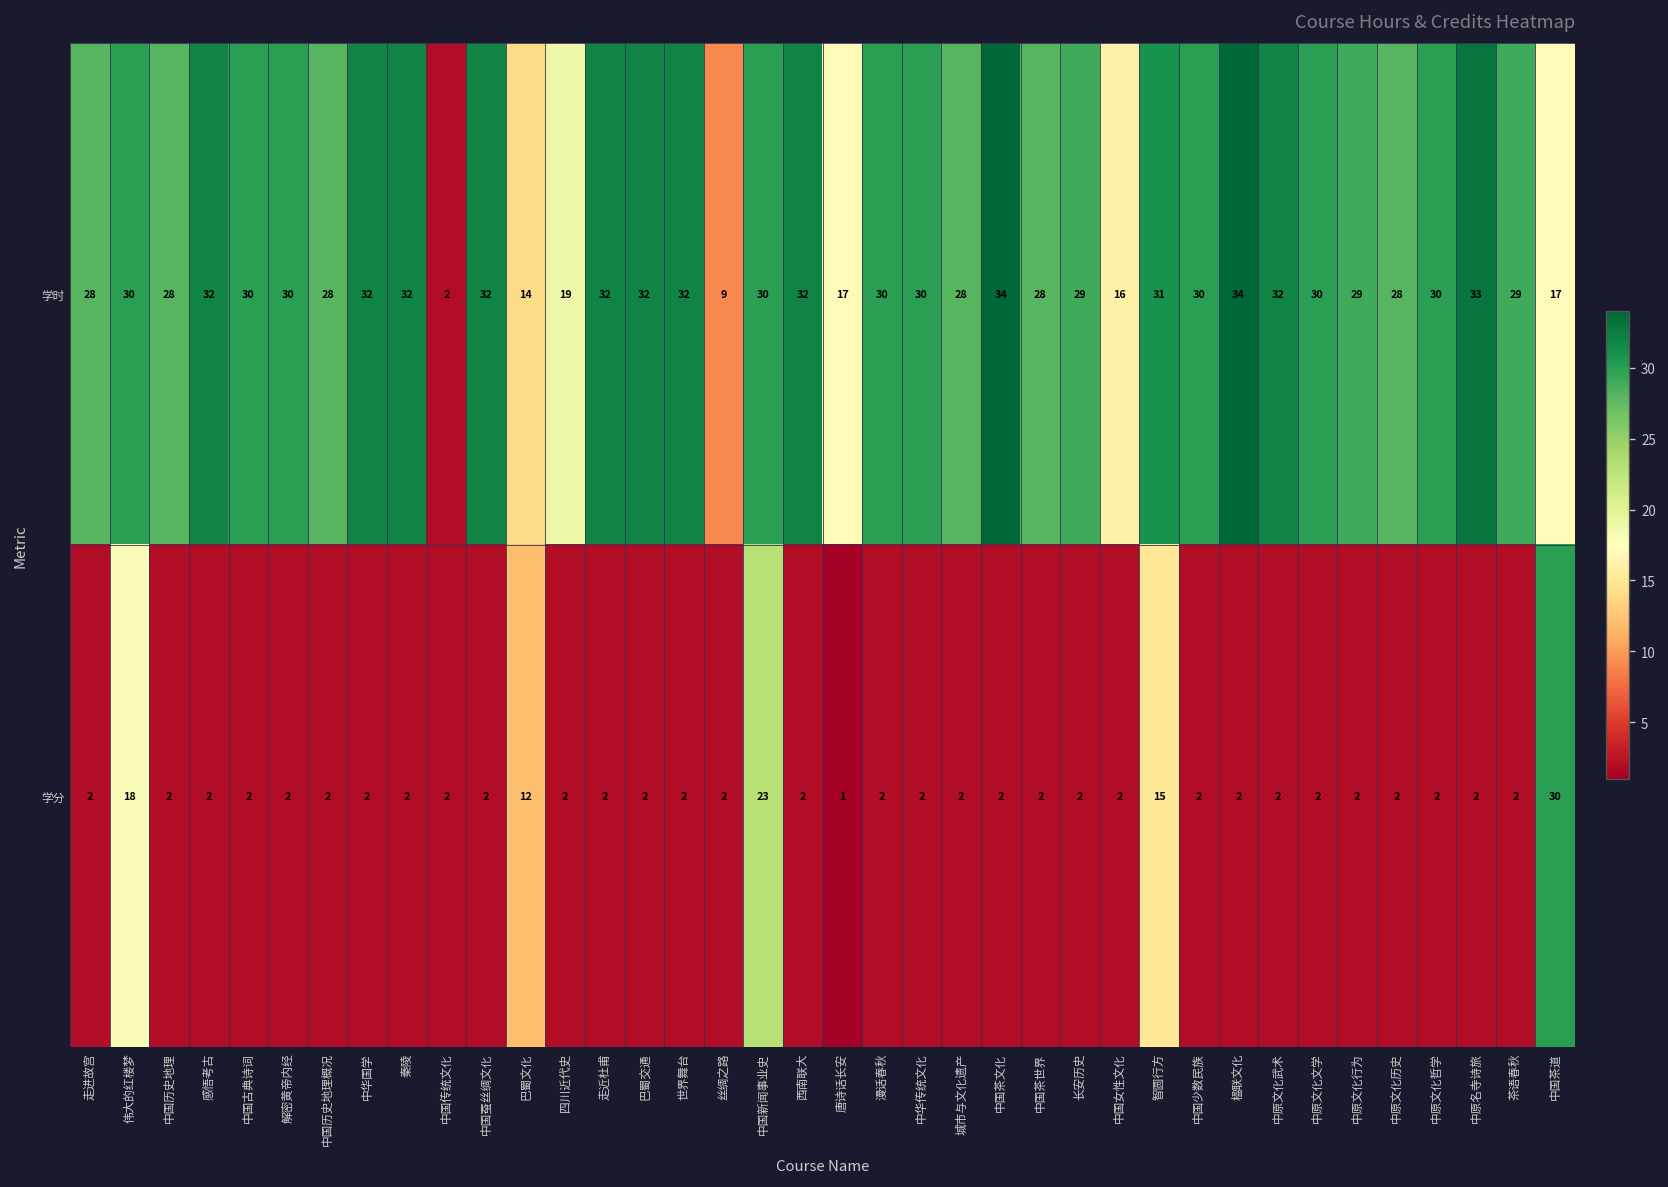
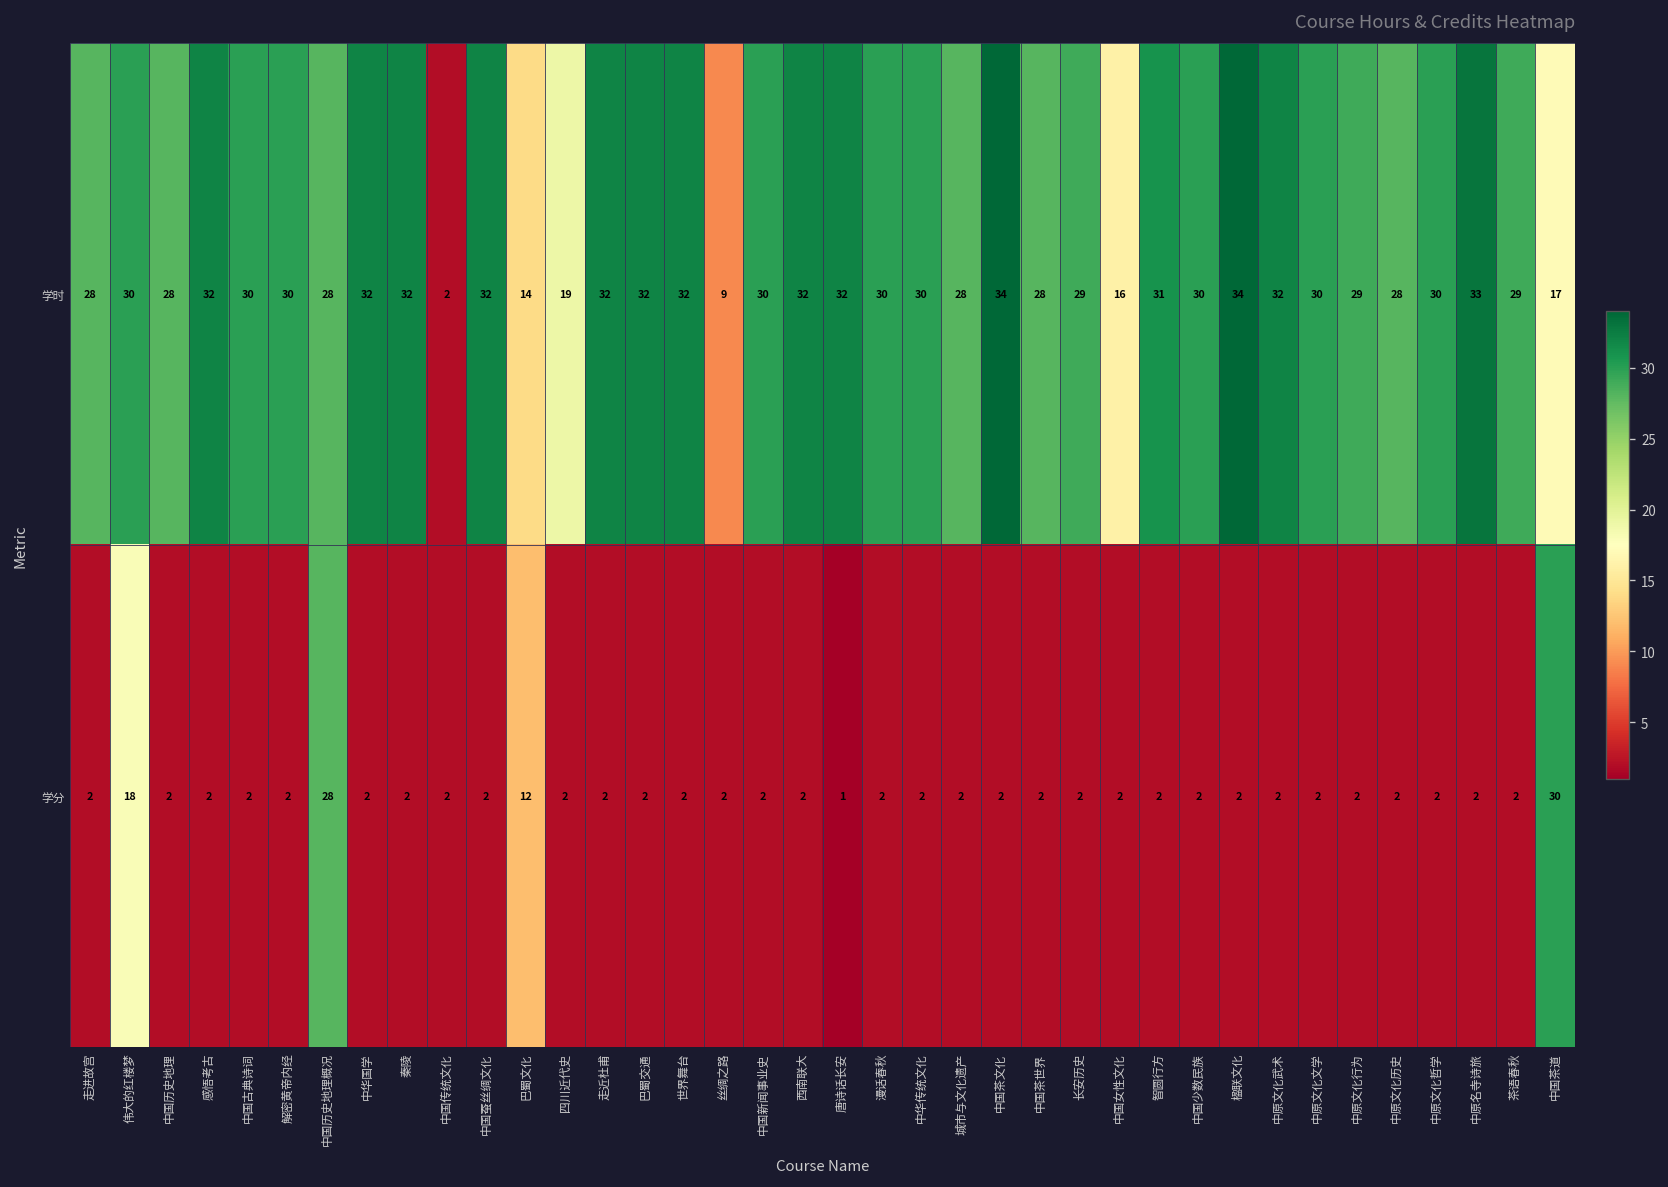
学时, 唐诗话长安: 17 -> 32
学分, 中国历史地理概况: 2 -> 28
学分, 中国新闻事业史: 23 -> 2
学分, 智圆行方: 15 -> 2
